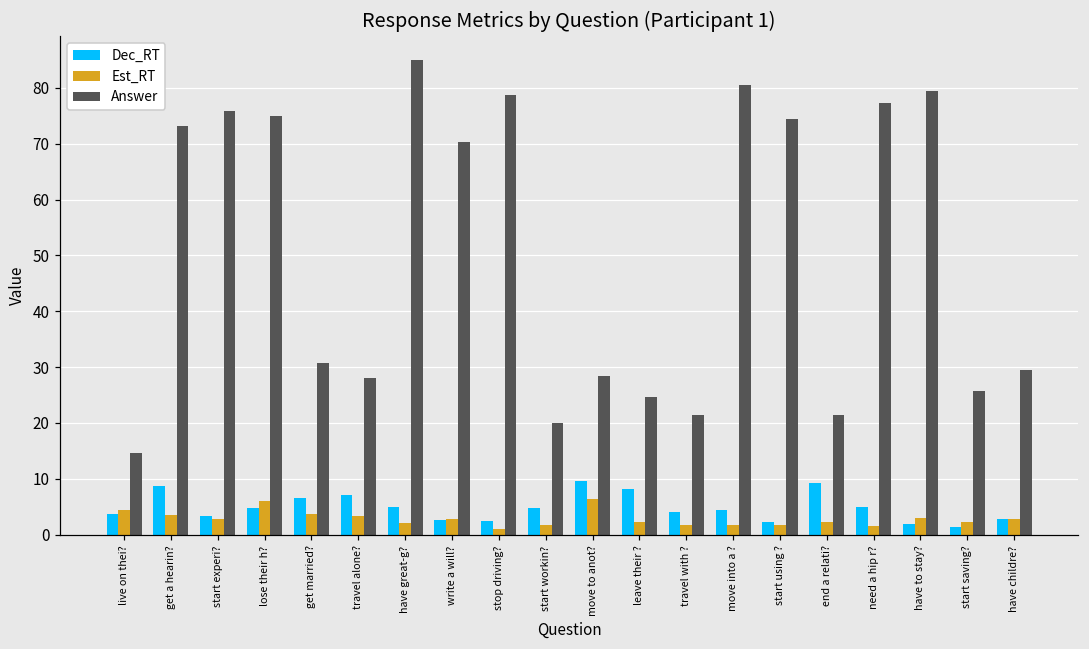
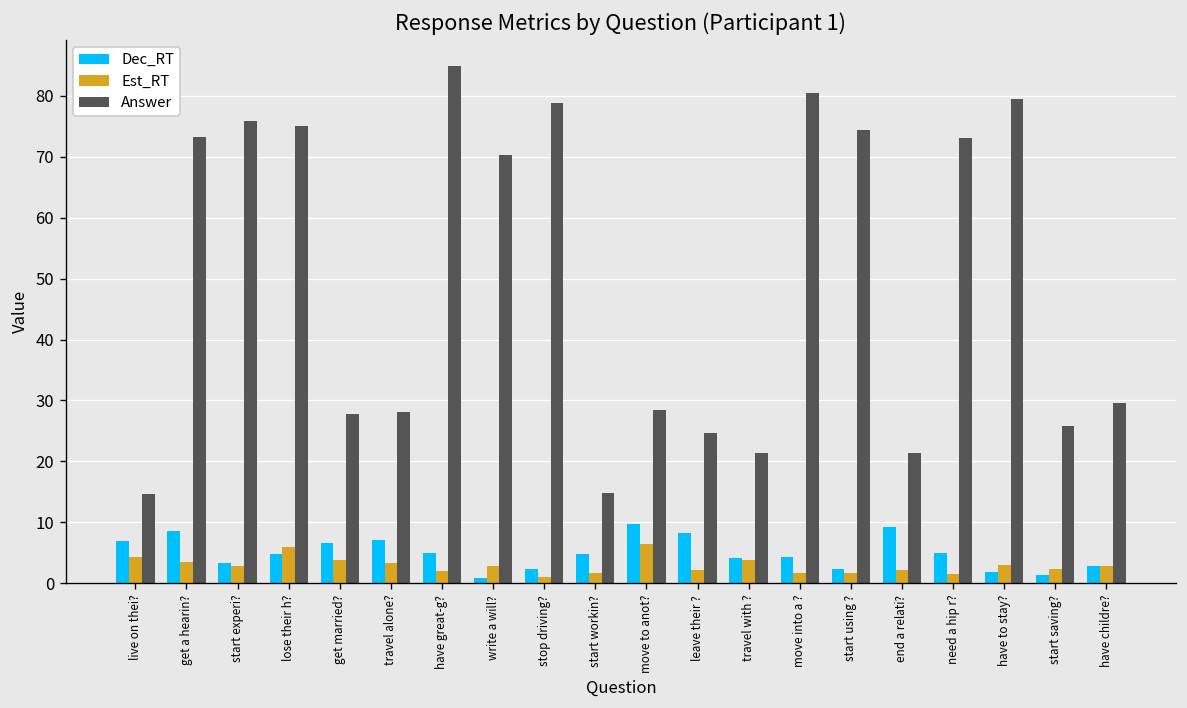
Dec_RT, live on thei?: 4 -> 7
Answer, get married?: 31 -> 28
Dec_RT, write a will?: 3 -> 1
Answer, start workin?: 20 -> 15
Est_RT, travel with ?: 2 -> 4
Answer, need a hip r?: 77 -> 73
